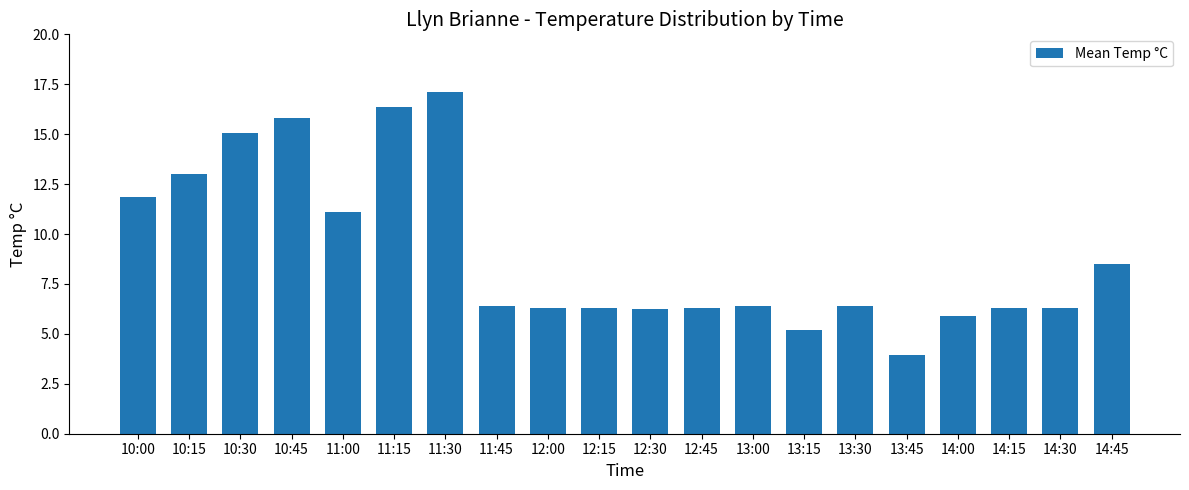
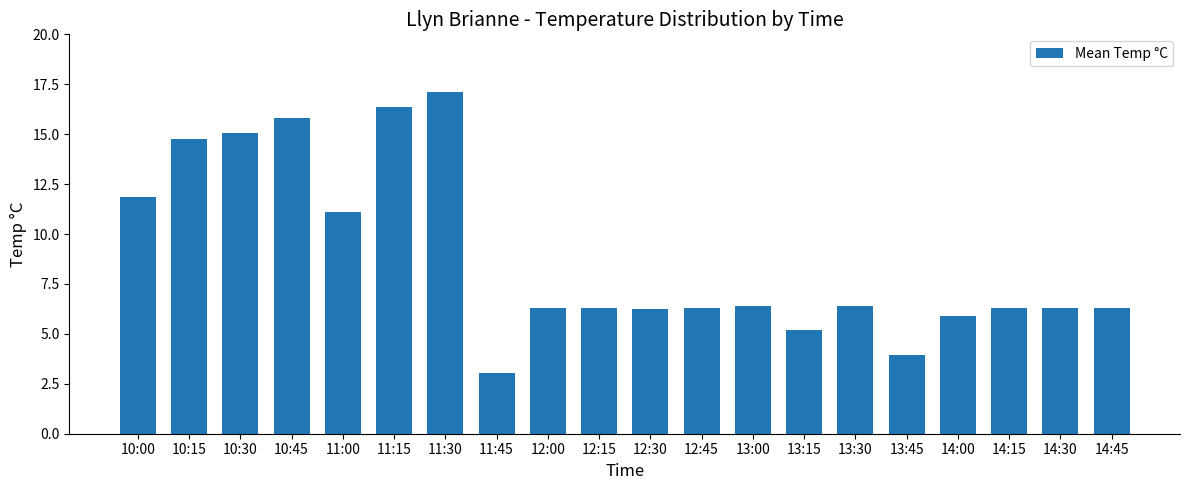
10:15: 13.0 -> 14.8
11:45: 6.4 -> 3.0
14:45: 8.5 -> 6.3
